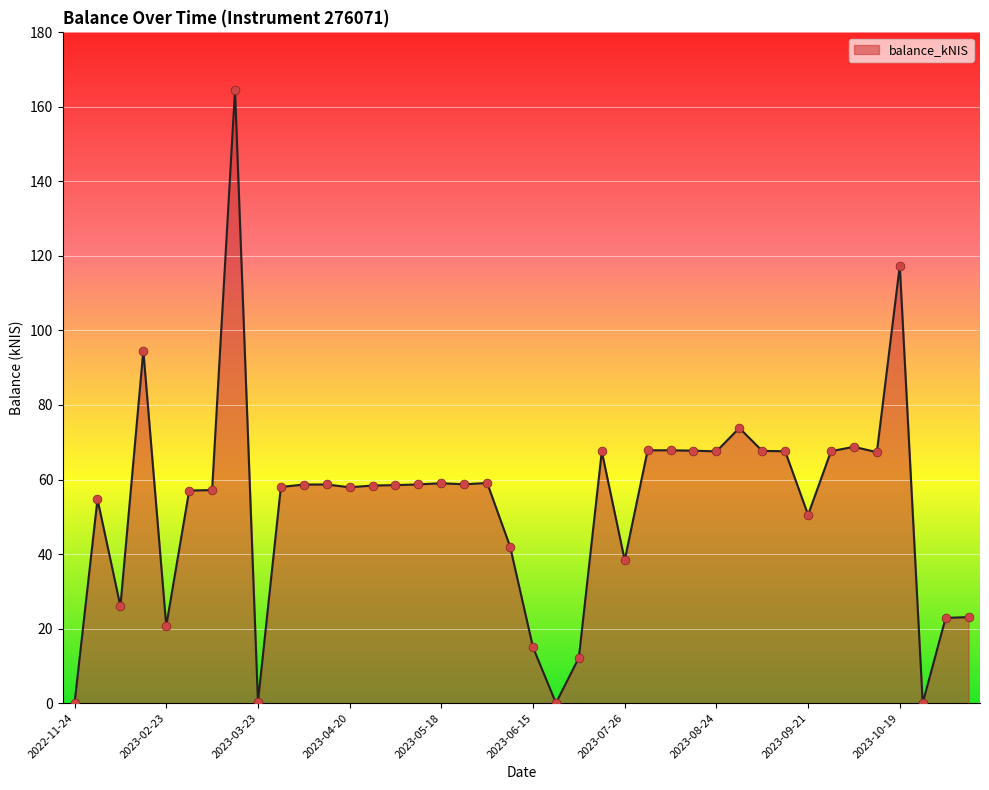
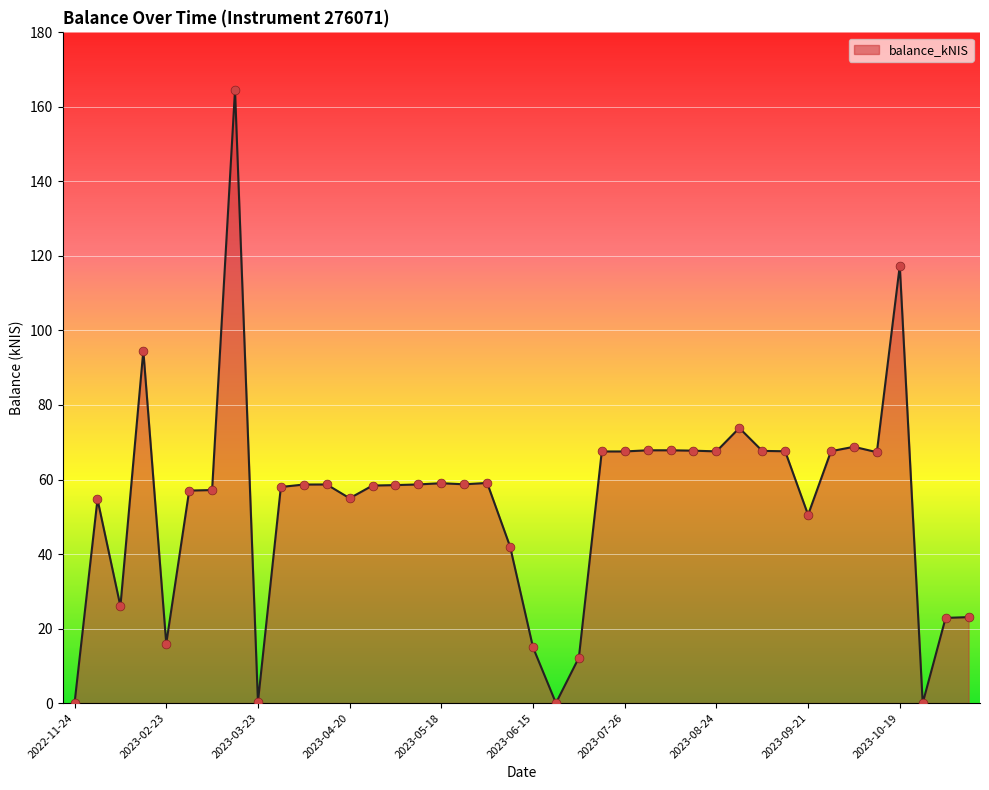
2023-02-23: 21 -> 16
2023-04-20: 58 -> 55
2023-07-26: 38 -> 68
